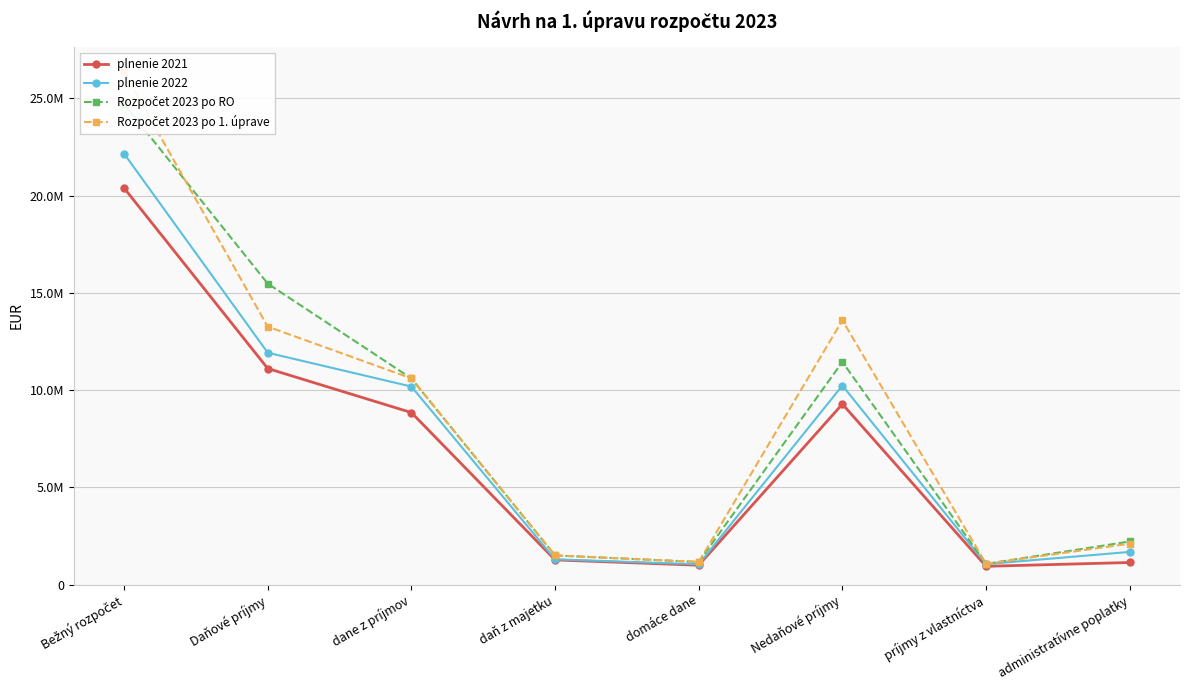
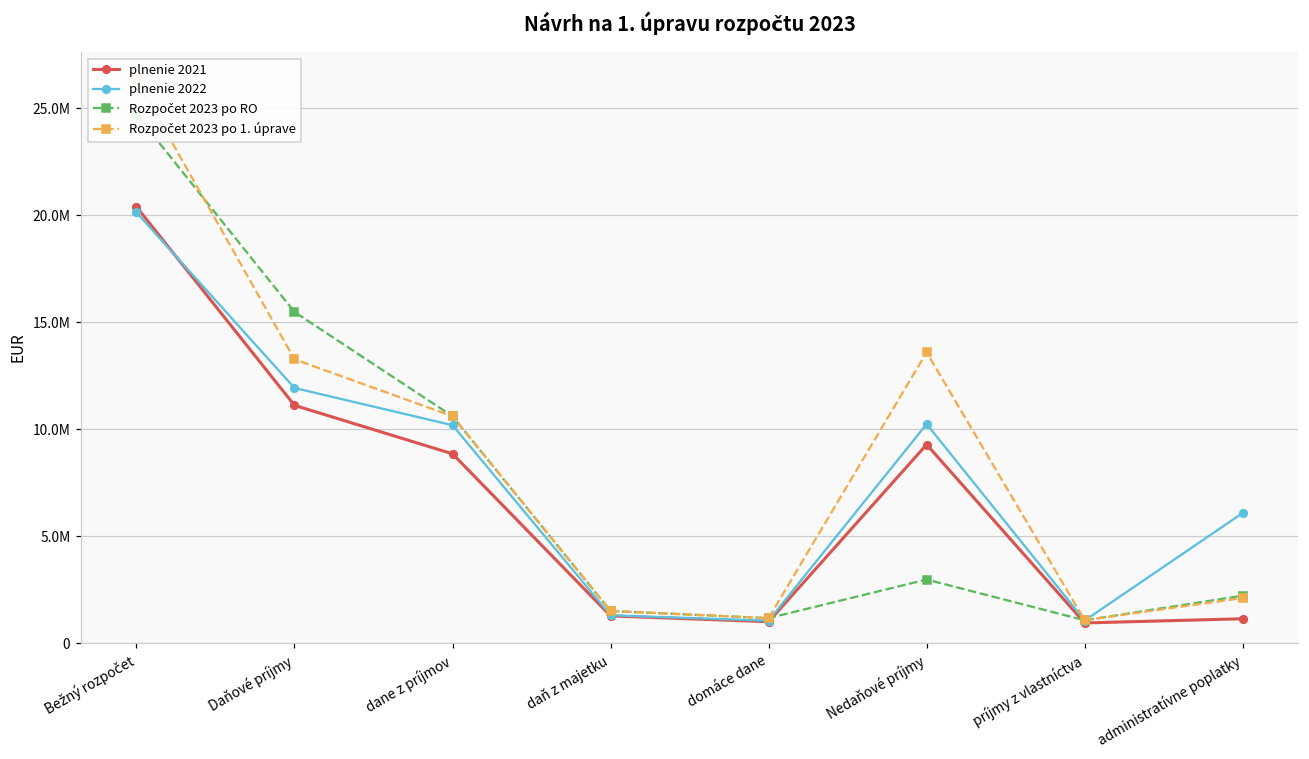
plnenie 2022, Bežný rozpočet: 22200000 -> 20100000
Rozpočet 2023 po RO, Nedaňové príjmy: 11400000 -> 3000000
plnenie 2022, administratívne poplatky: 1700000 -> 6100000
